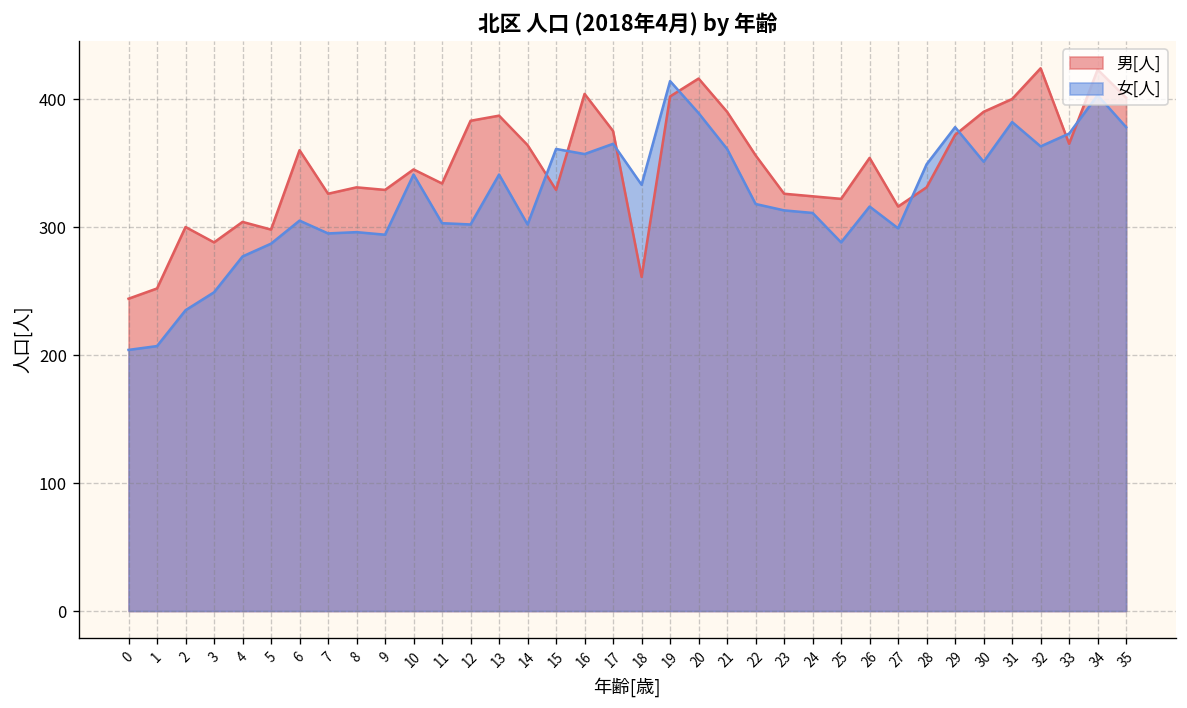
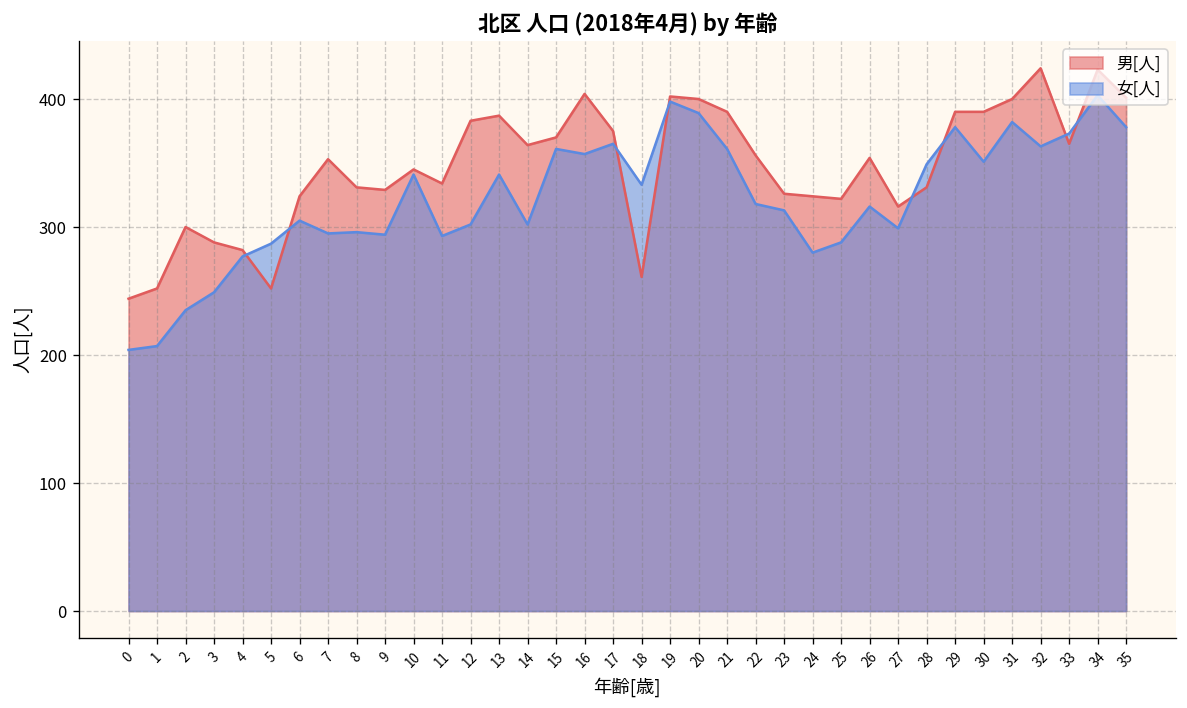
男[人], 4: 304 -> 282
男[人], 5: 298 -> 252
男[人], 6: 360 -> 324
男[人], 7: 326 -> 353
女[人], 11: 303 -> 293
男[人], 15: 329 -> 370
女[人], 19: 414 -> 398
男[人], 20: 416 -> 400
女[人], 24: 311 -> 280
男[人], 29: 372 -> 390
